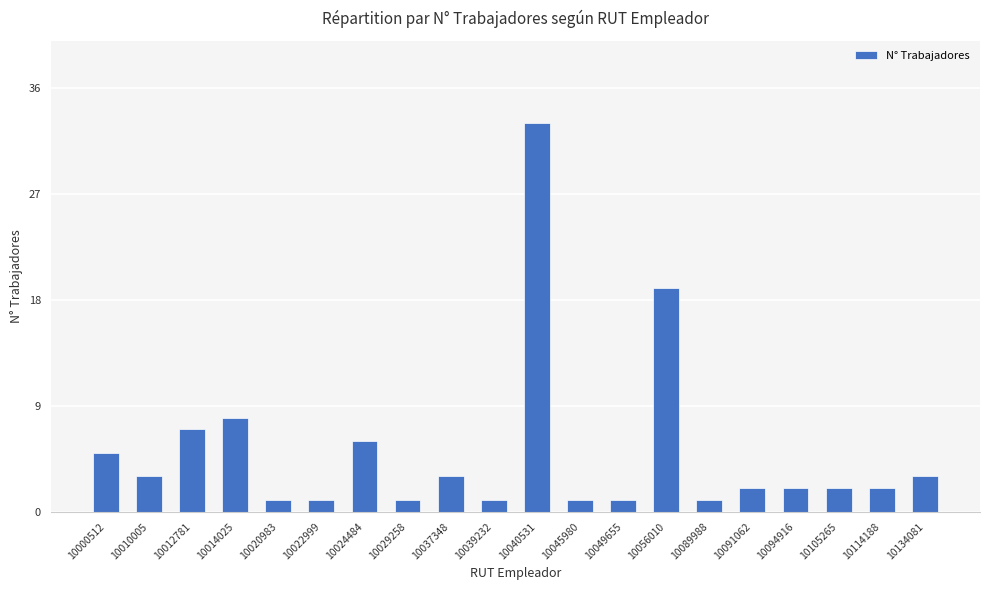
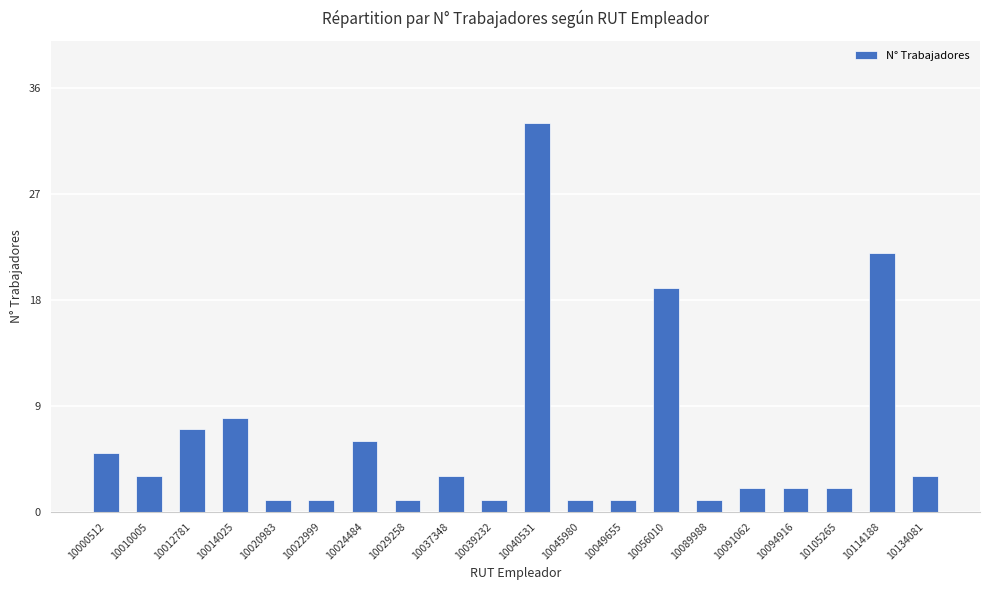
10114188: 2 -> 22
